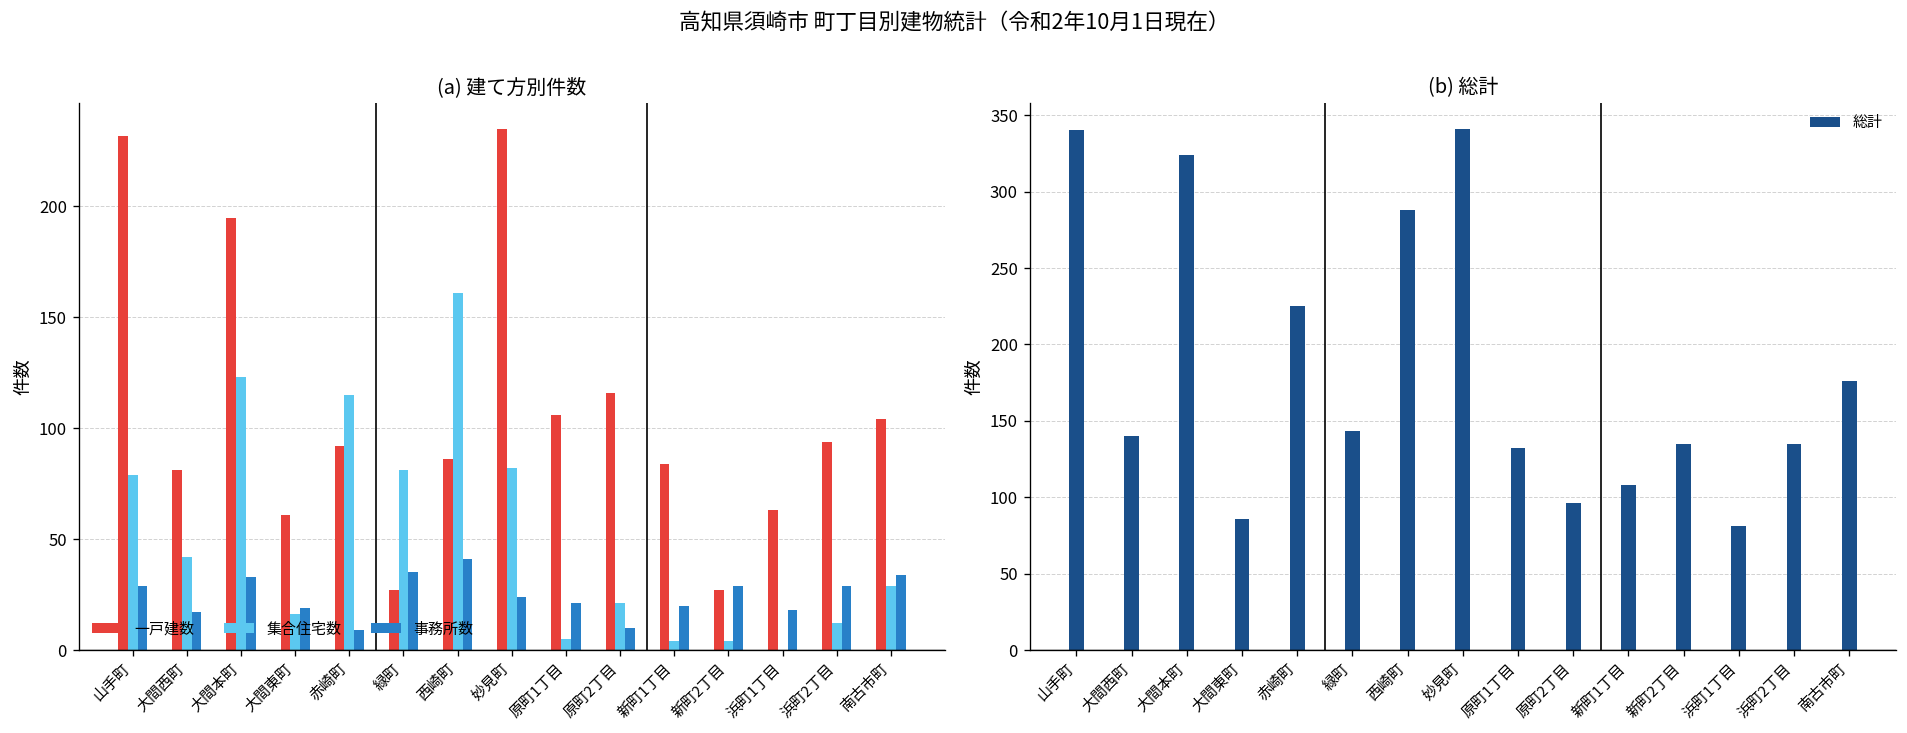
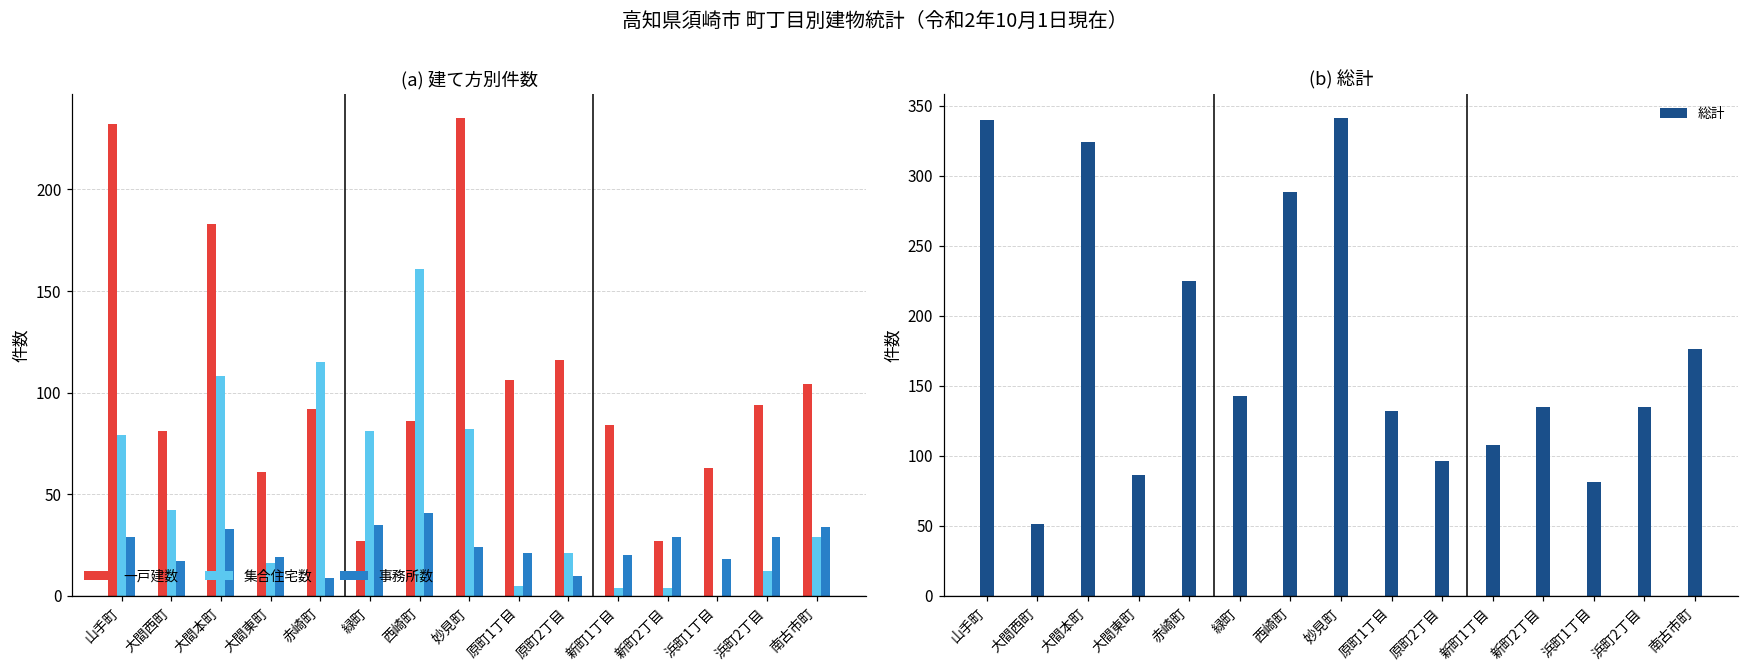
(a) 建て方別件数, 一戸建数, 大間本町: 195 -> 183
(a) 建て方別件数, 集合住宅数, 大間本町: 123 -> 108
(b) 総計, 大間西町: 140 -> 51
